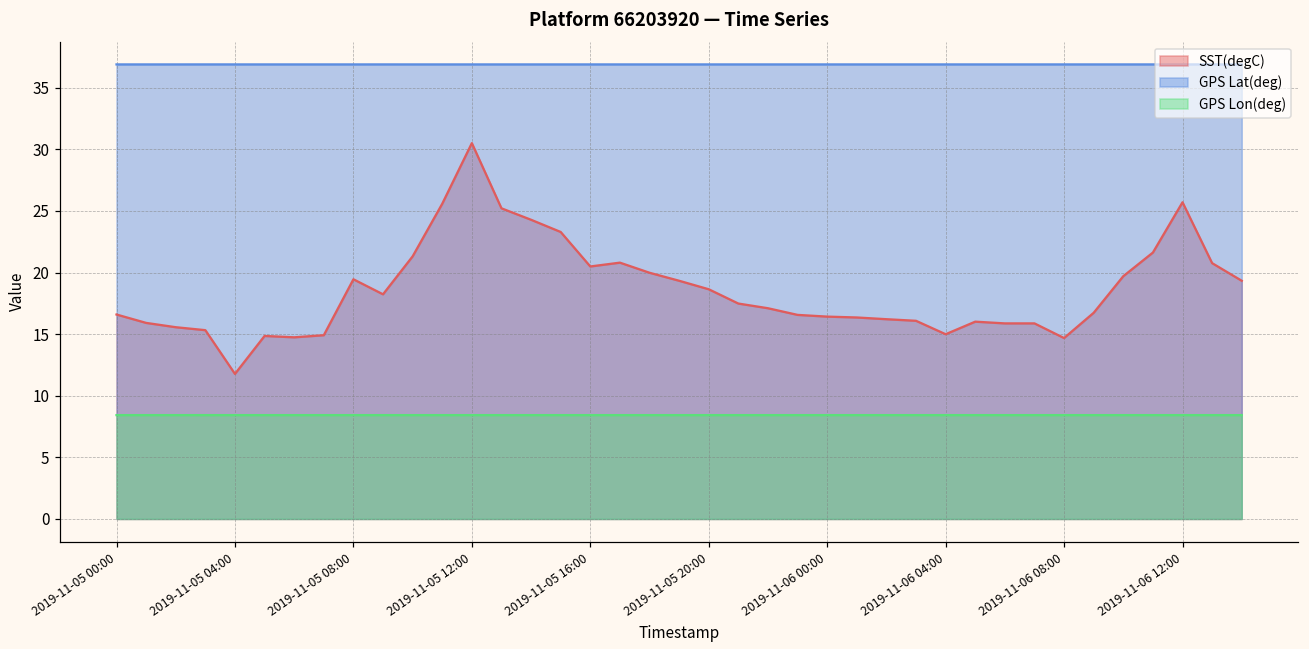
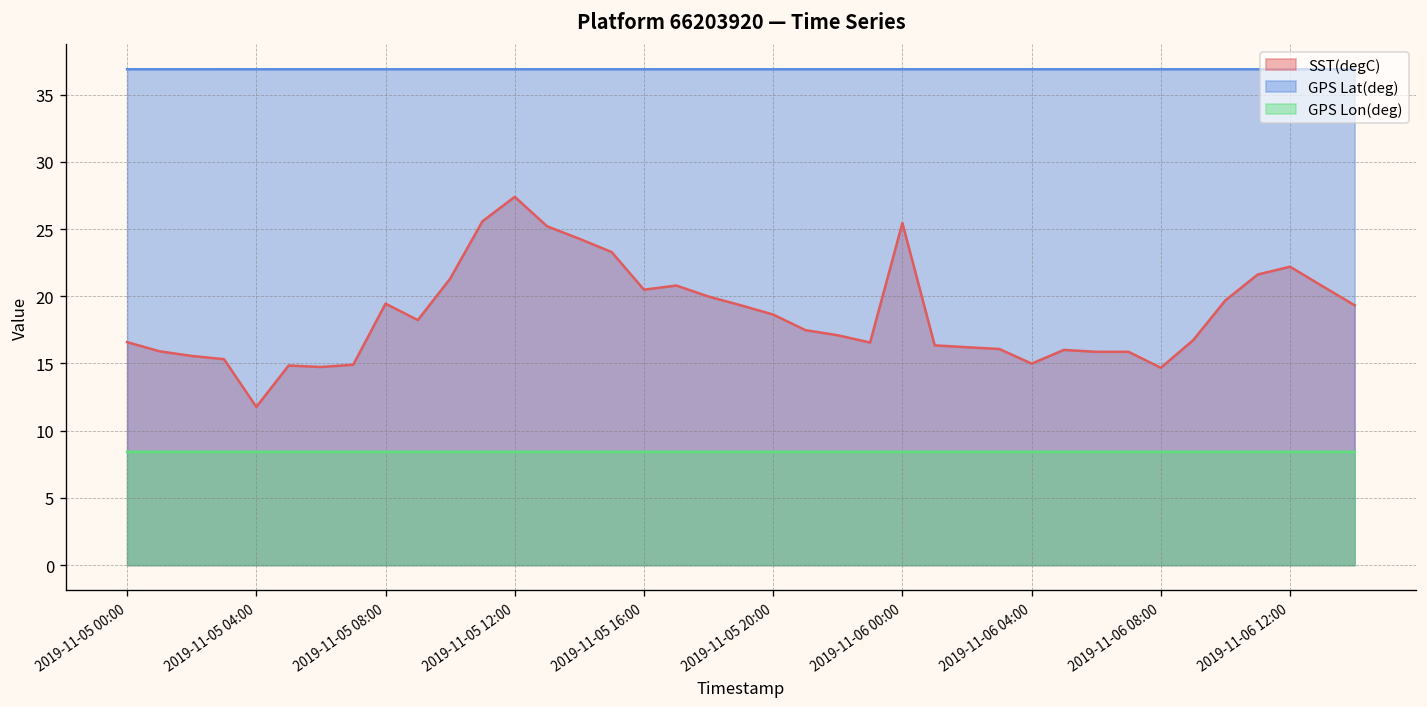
SST(degC), 2019-11-05 12:00: 30.5 -> 27.4
SST(degC), 2019-11-06 00:00: 16.4 -> 25.5
SST(degC), 2019-11-06 12:00: 25.7 -> 22.2
